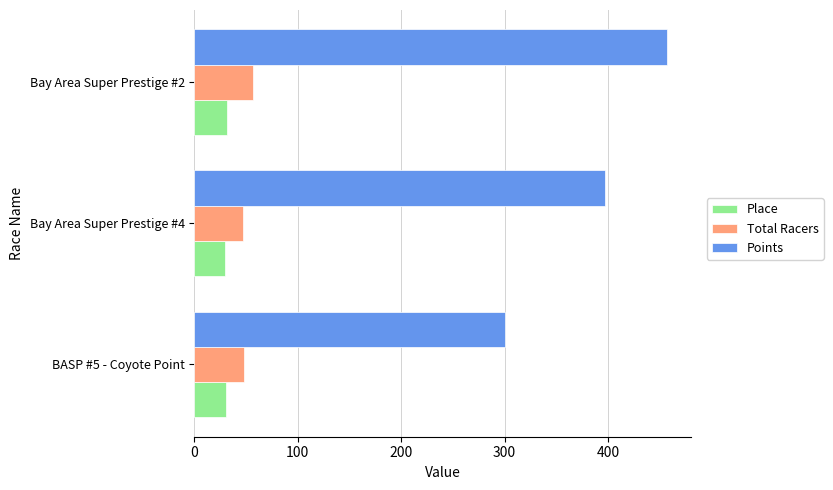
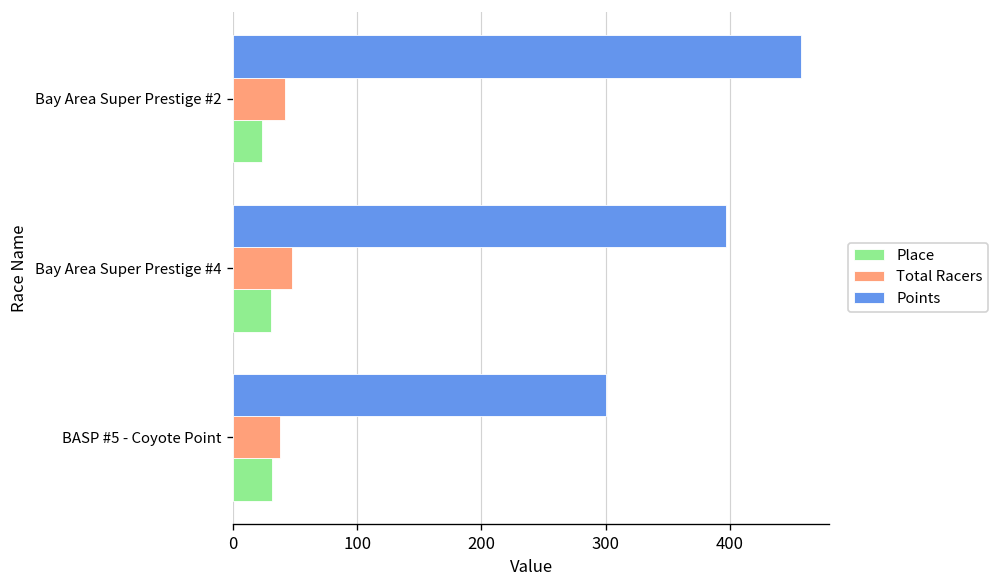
Total Racers, Bay Area Super Prestige #2: 57 -> 42
Place, Bay Area Super Prestige #2: 32 -> 23
Total Racers, BASP #5 - Coyote Point: 48 -> 38
